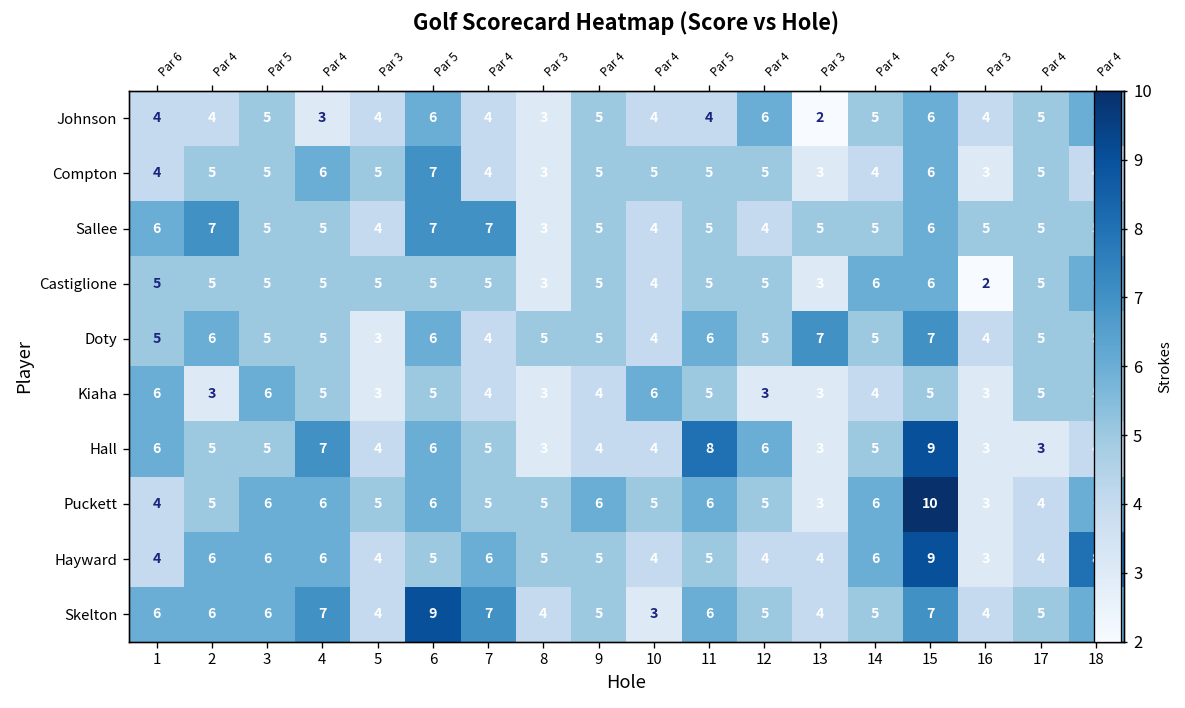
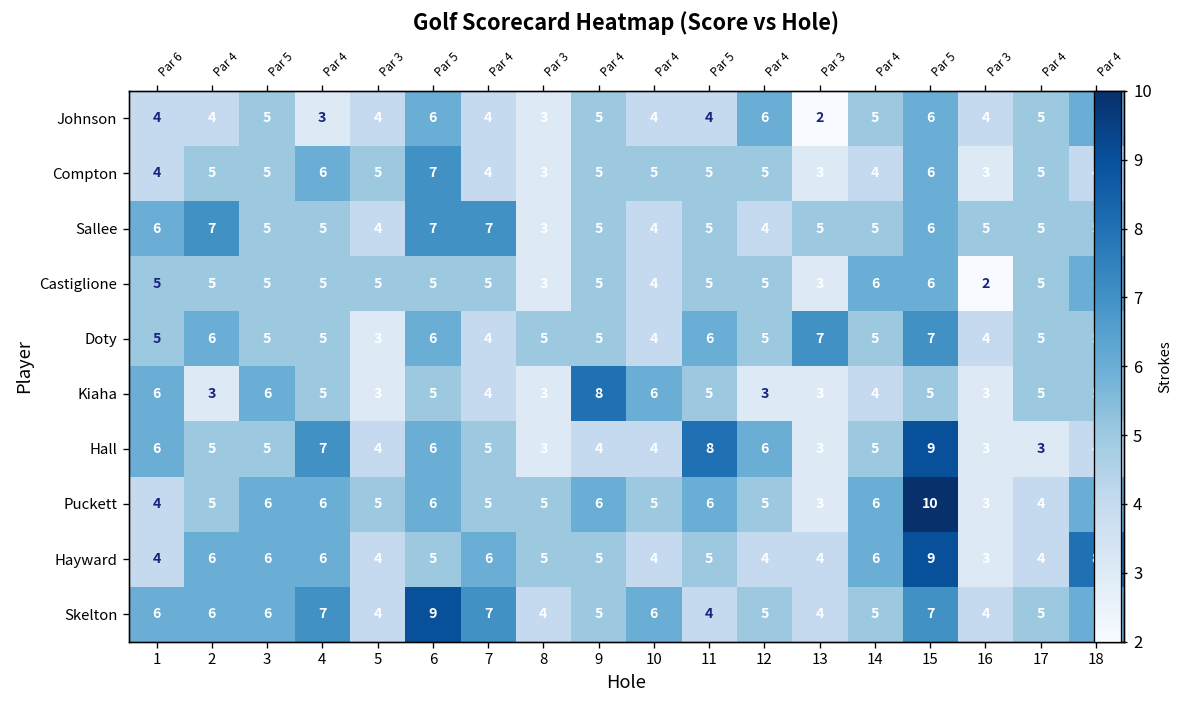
Kiaha, 9: 4 -> 8
Skelton, 10: 3 -> 6
Skelton, 11: 6 -> 4
